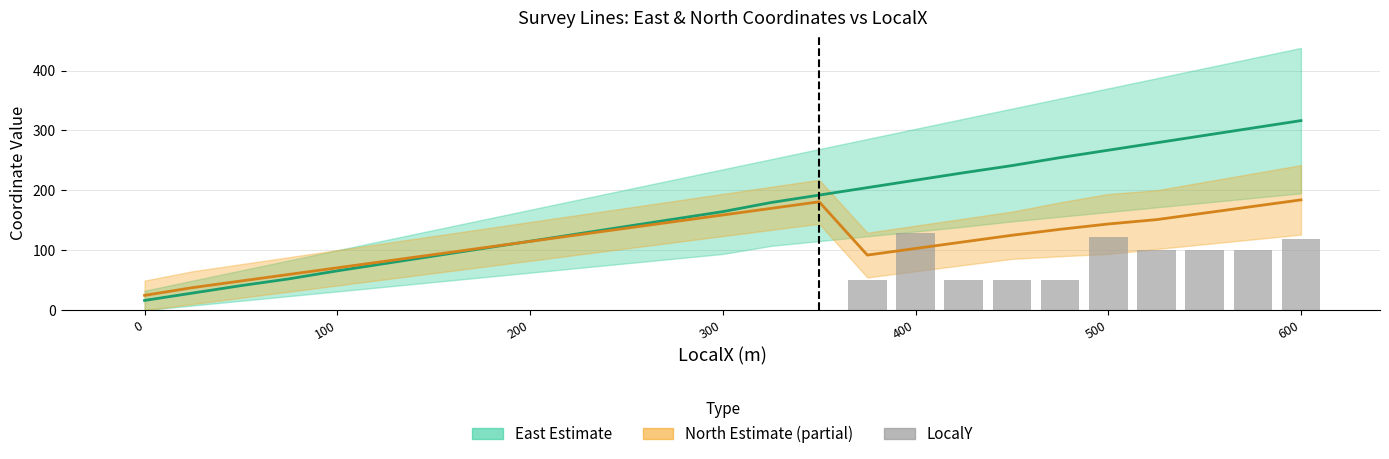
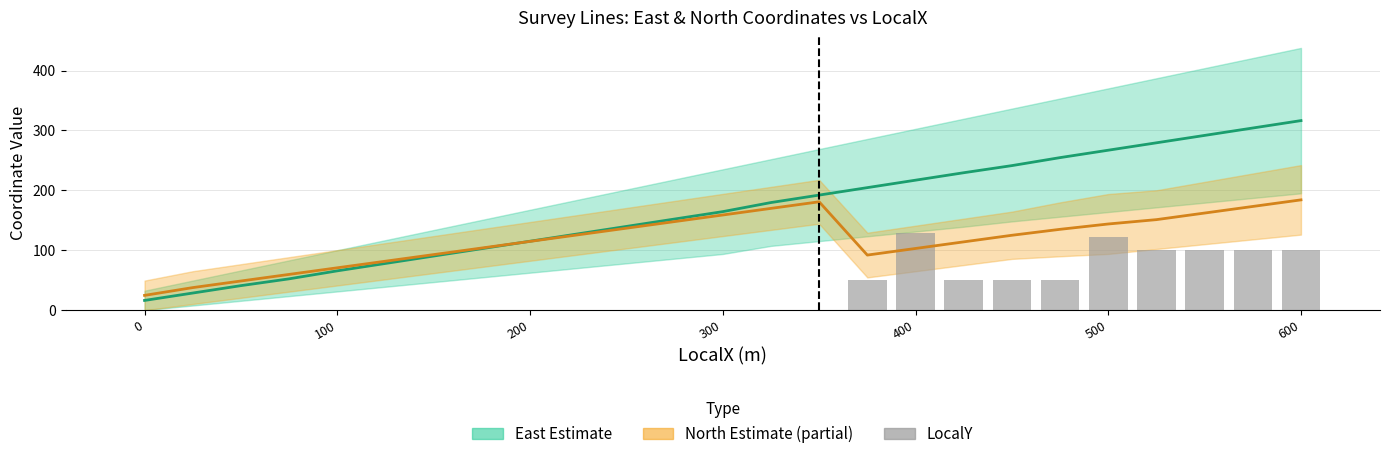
LocalY, 600: 120 -> 100
